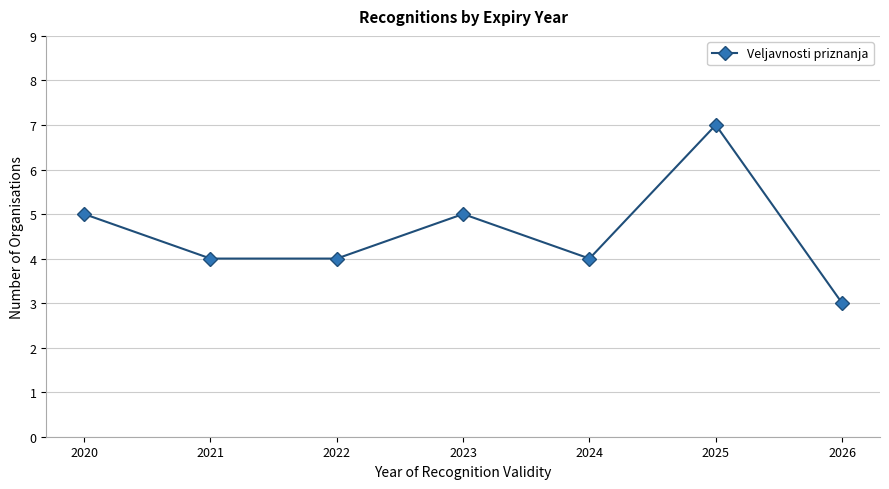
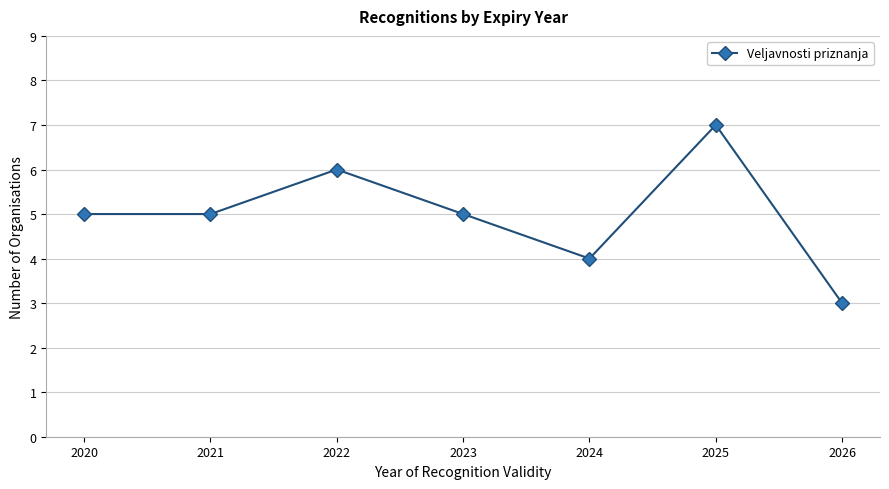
2021: 4 -> 5
2022: 4 -> 6
